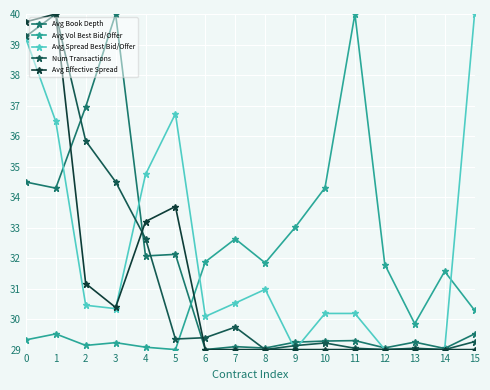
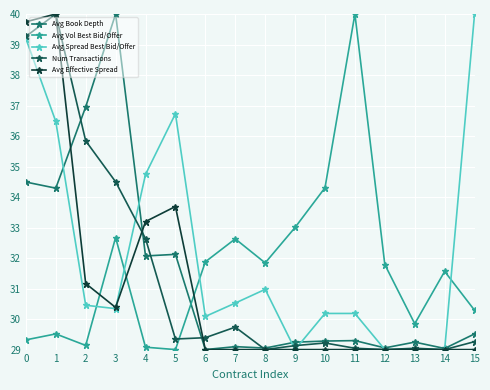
Avg Vol Best Bid/Offer, 3: 29.2 -> 32.7
